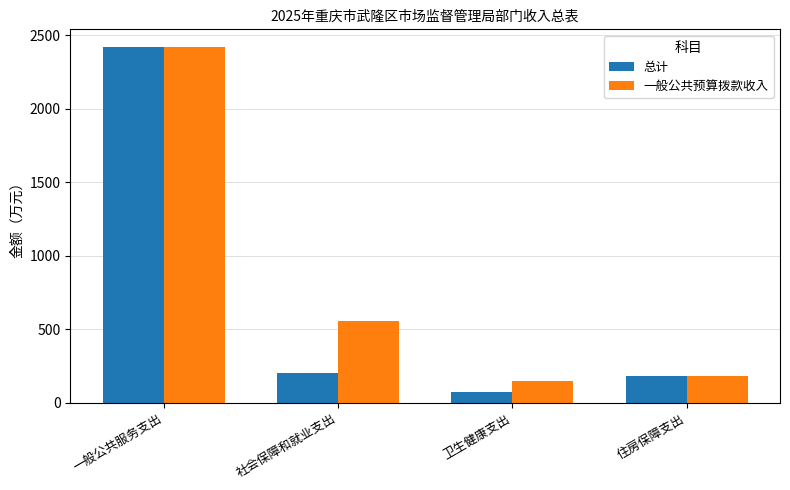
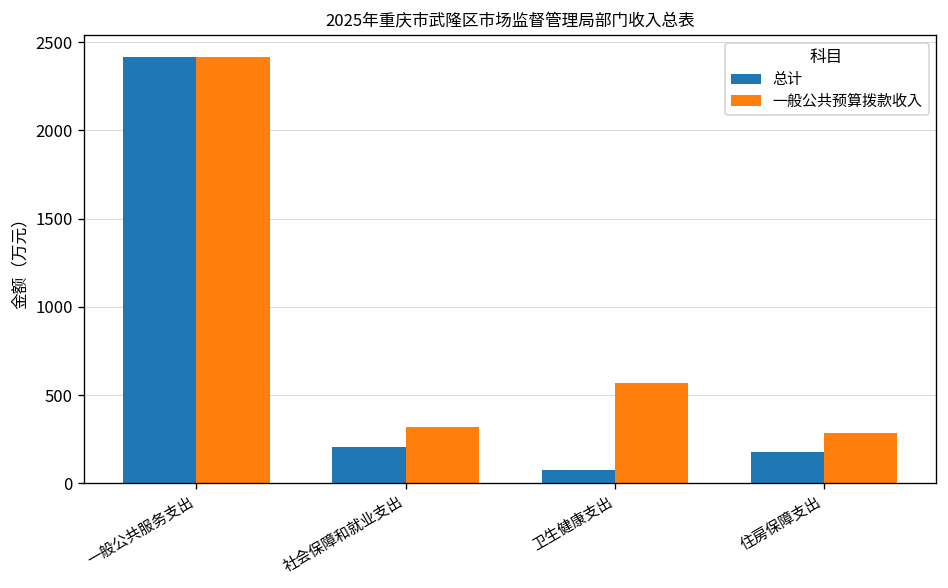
一般公共预算拨款收入, 社会保障和就业支出: 550 -> 320
一般公共预算拨款收入, 卫生健康支出: 150 -> 570
一般公共预算拨款收入, 住房保障支出: 180 -> 290
